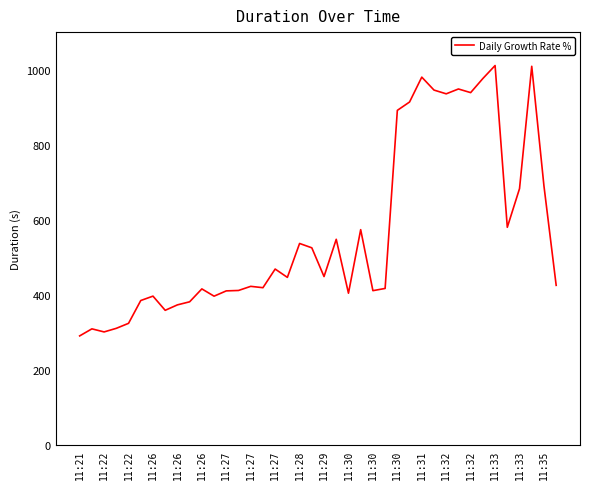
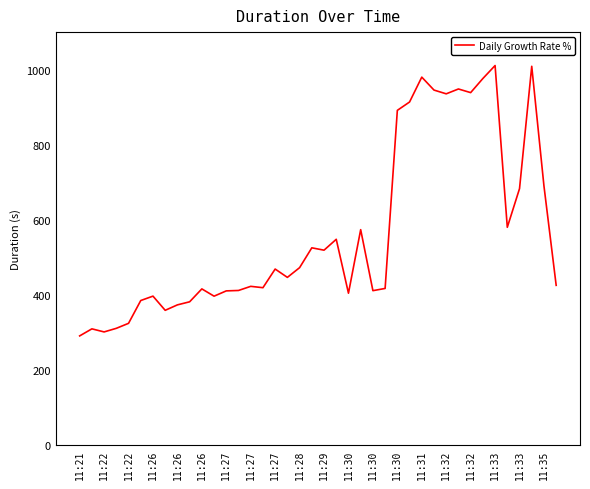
11:28: 540 -> 470
11:29: 450 -> 520
